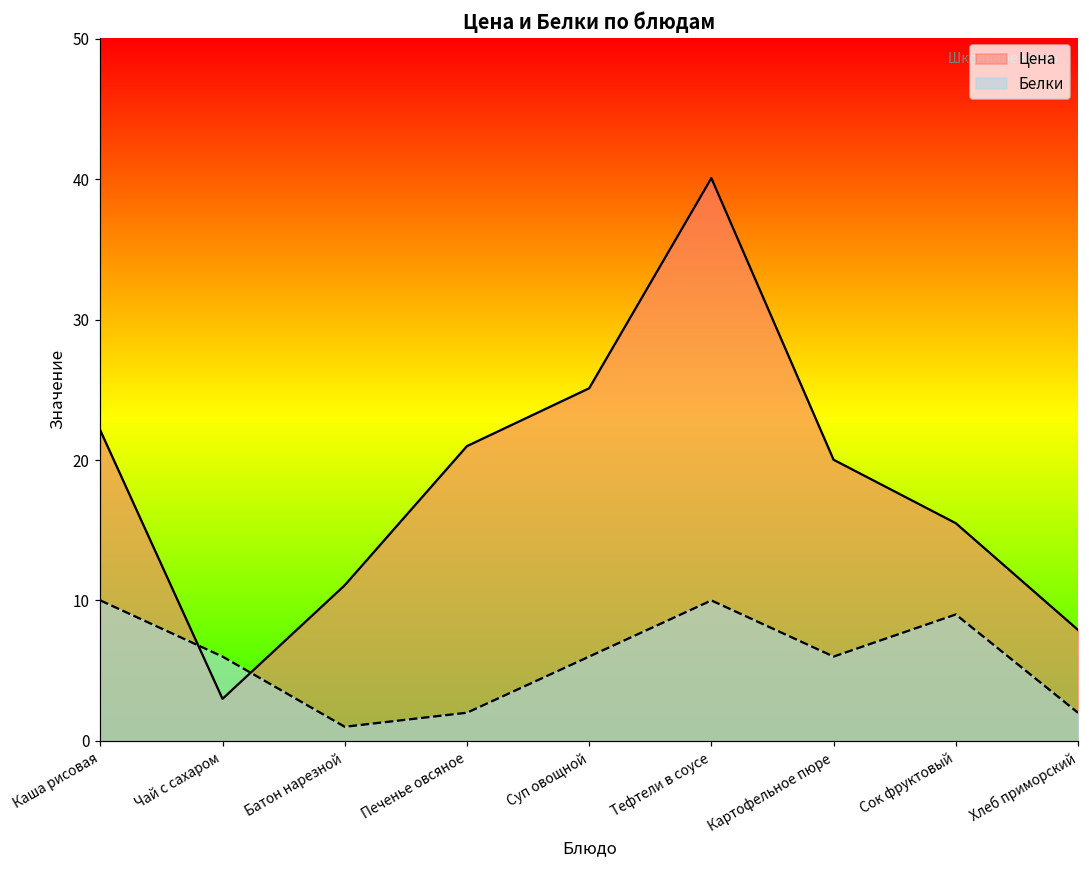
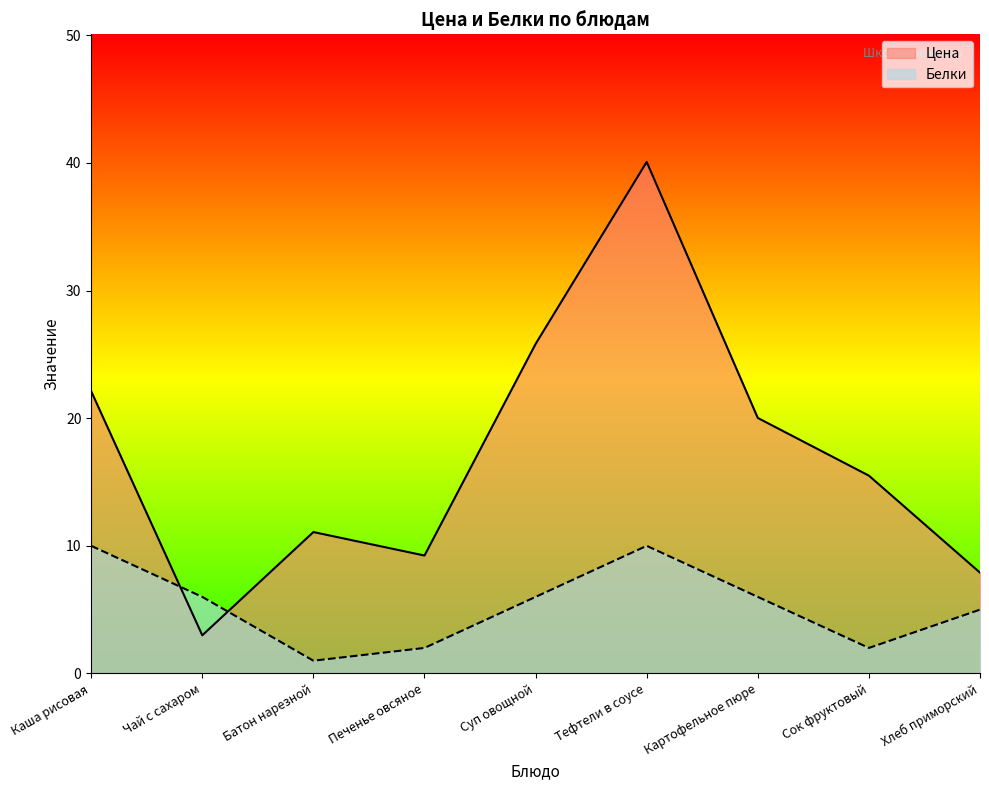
Цена, Печенье овсяное: 21.0 -> 9.2
Цена, Суп овощной: 25.1 -> 25.8
Белки, Сок фруктовый: 9 -> 2
Белки, Хлеб приморский: 2 -> 5
